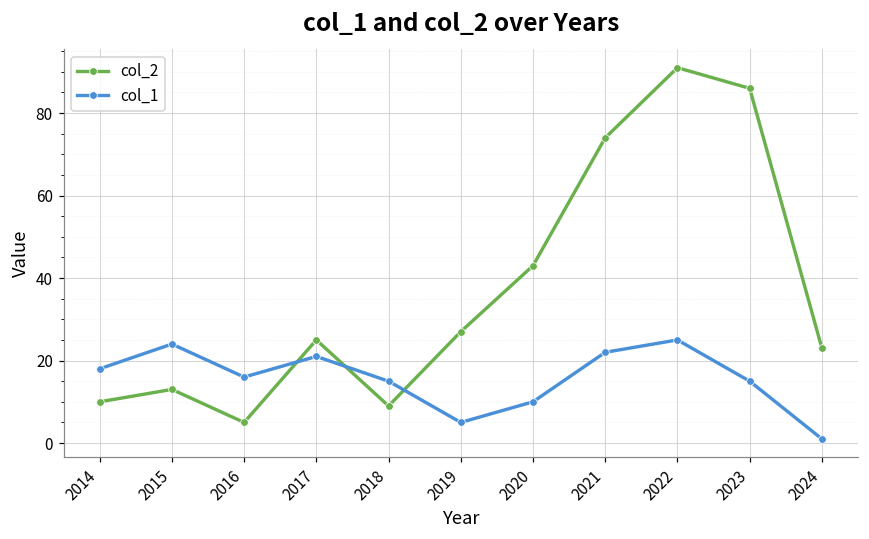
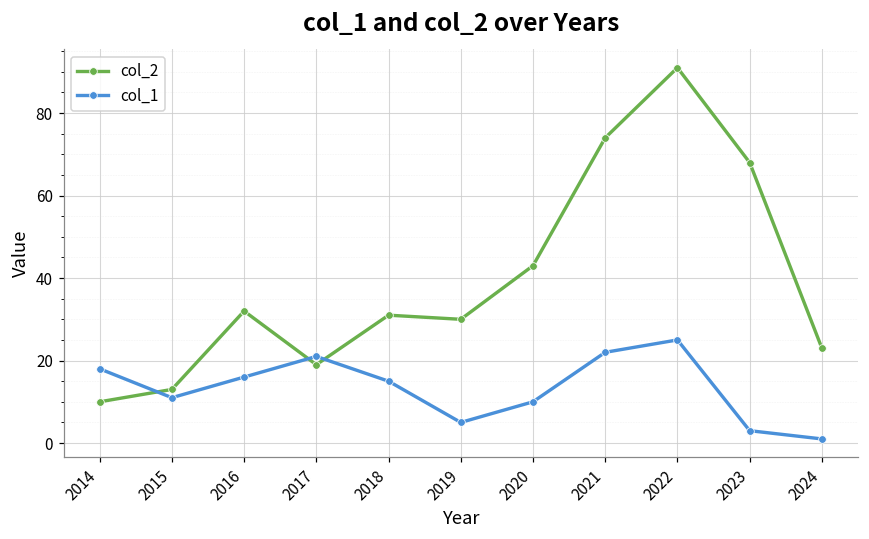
col_1, 2015: 24 -> 11
col_2, 2016: 5 -> 32
col_2, 2017: 25 -> 19
col_2, 2018: 9 -> 31
col_2, 2019: 27 -> 30
col_2, 2023: 86 -> 68
col_1, 2023: 15 -> 3
